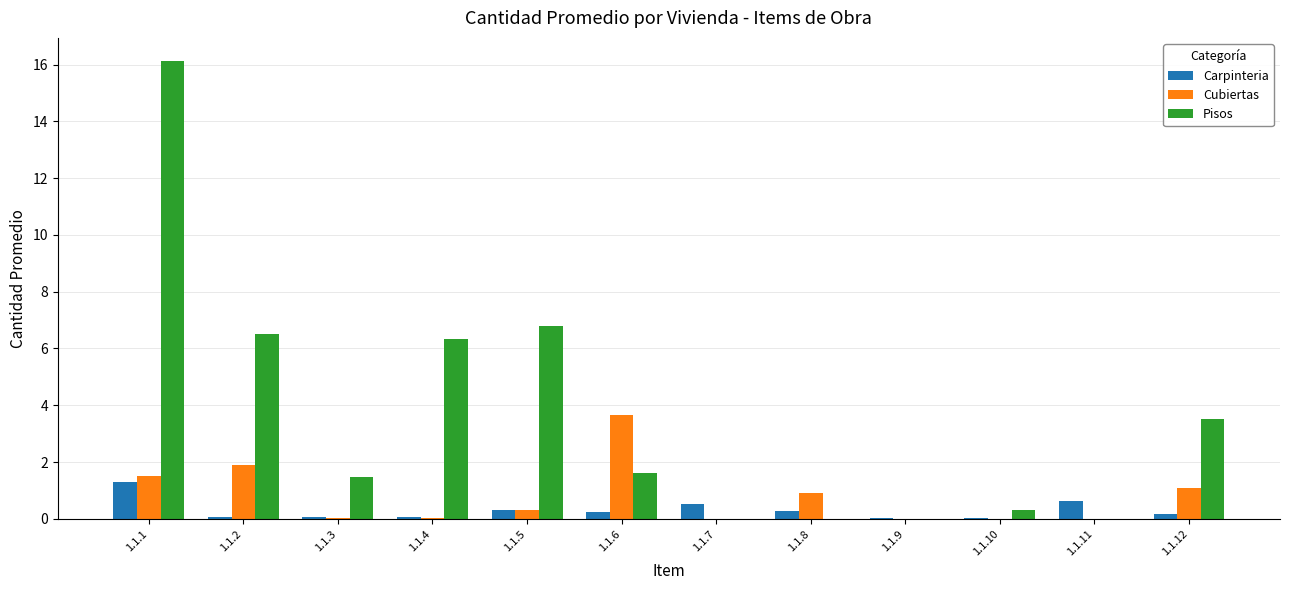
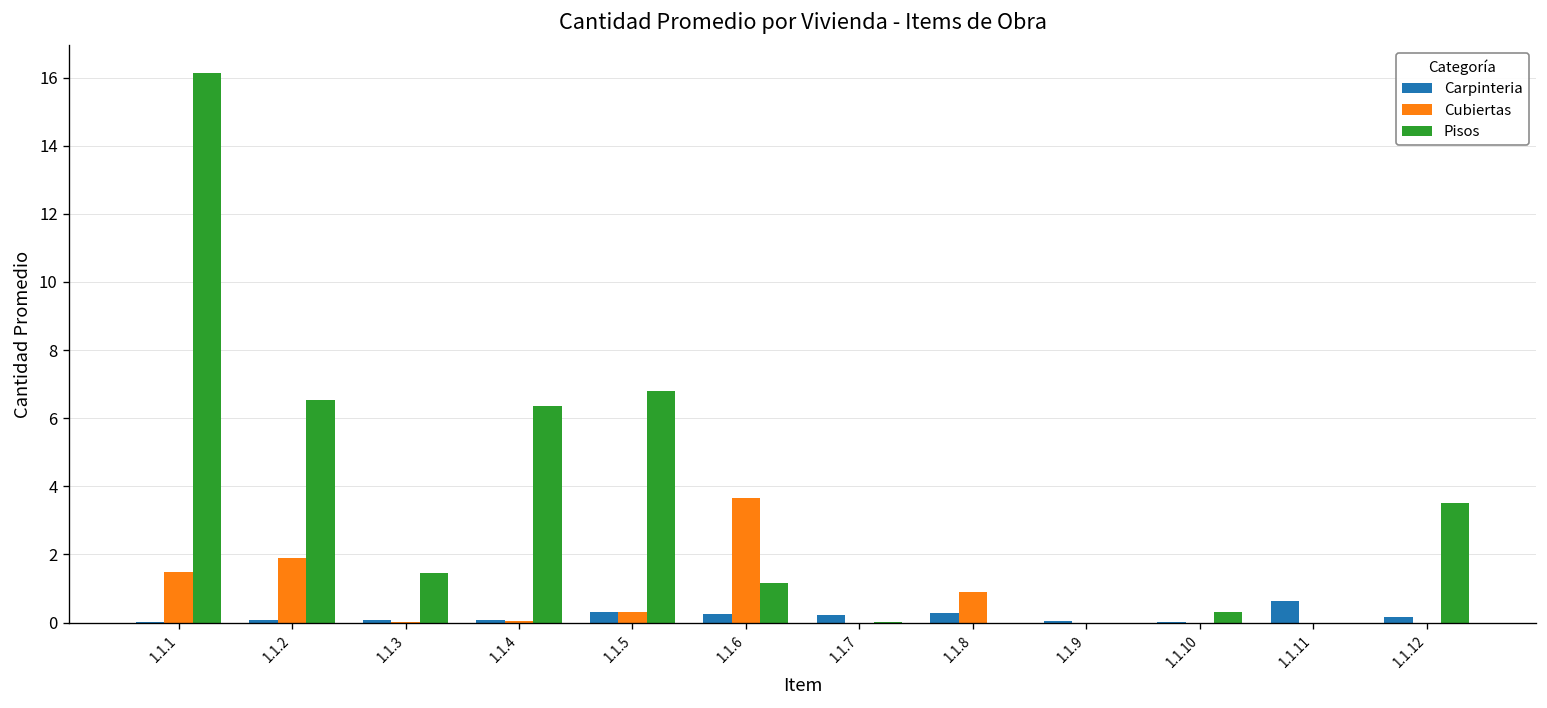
Carpinteria, 1.1.1: 1.3 -> 0.0
Pisos, 1.1.6: 1.6 -> 1.2
Carpinteria, 1.1.7: 0.5 -> 0.2
Cubiertas, 1.1.12: 1.1 -> 0.0
